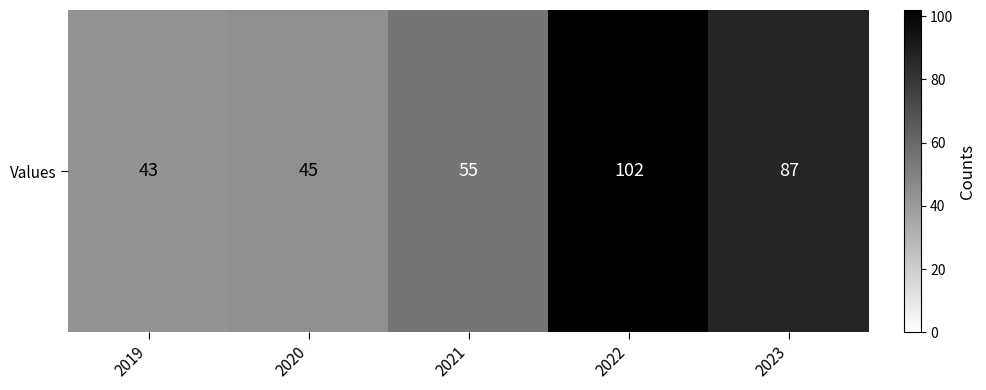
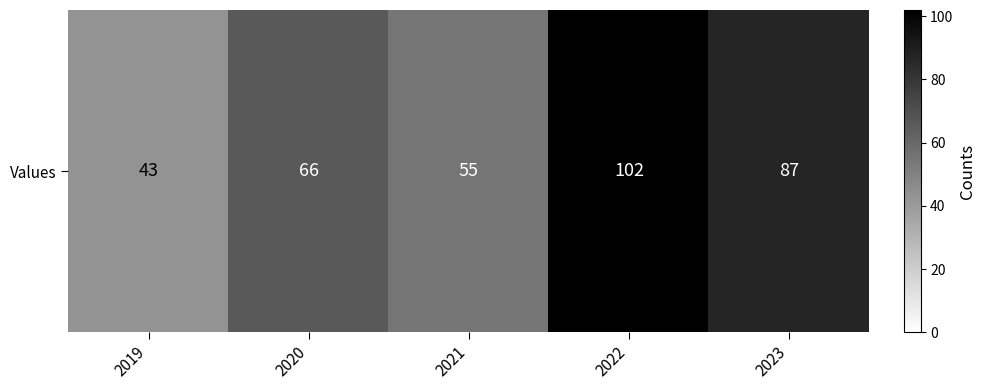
Values, 2020: 45 -> 66
